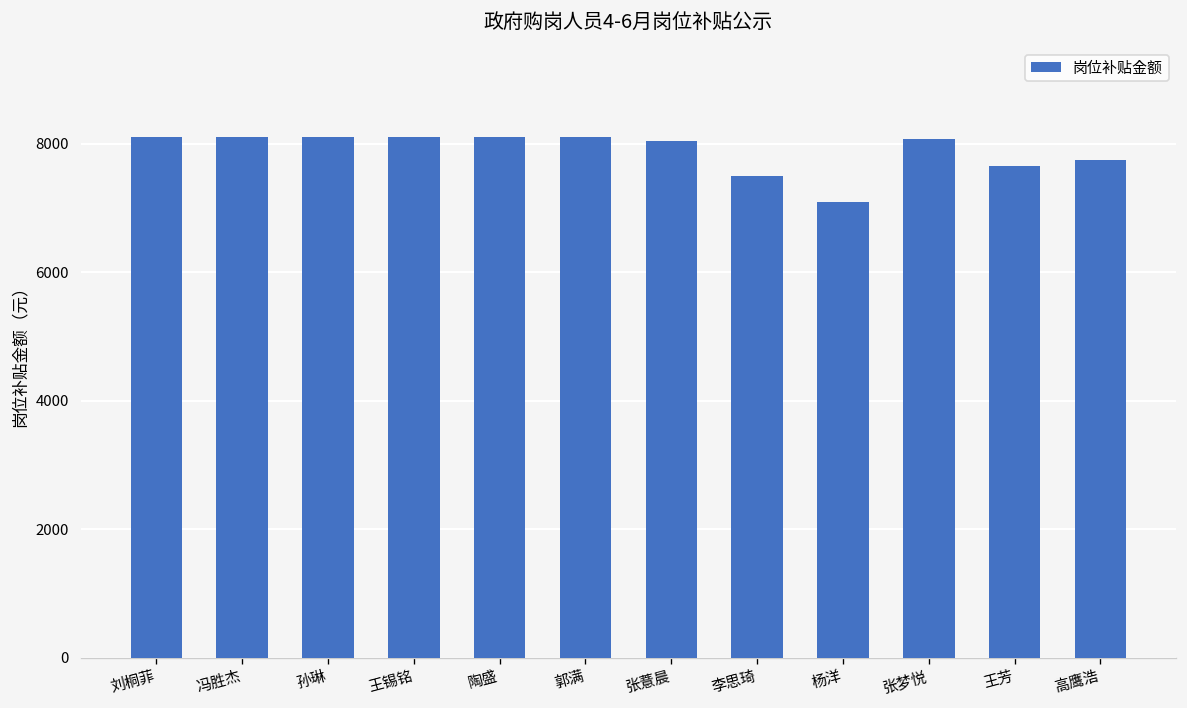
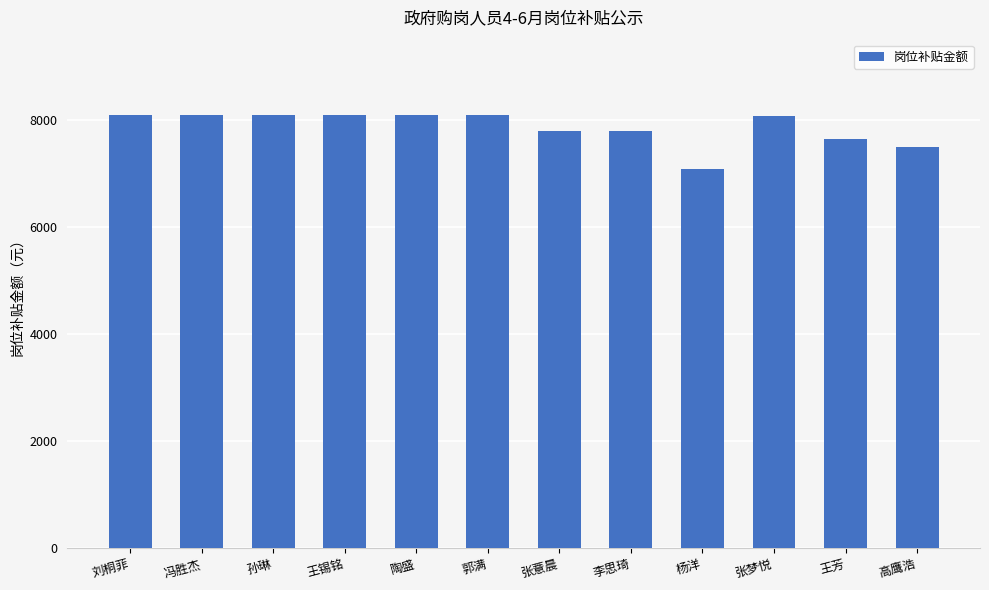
张薏晨: 8000 -> 7800
李思琦: 7500 -> 7800
高鹰浩: 7700 -> 7500
